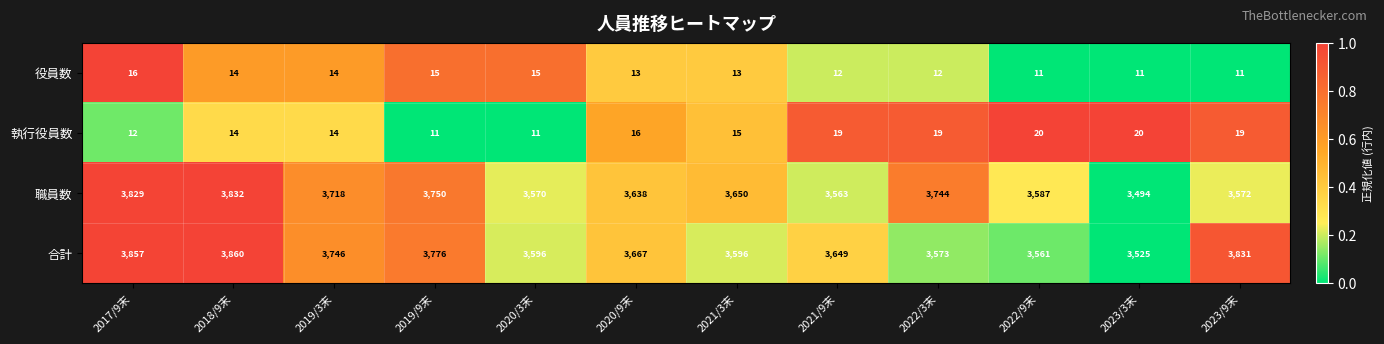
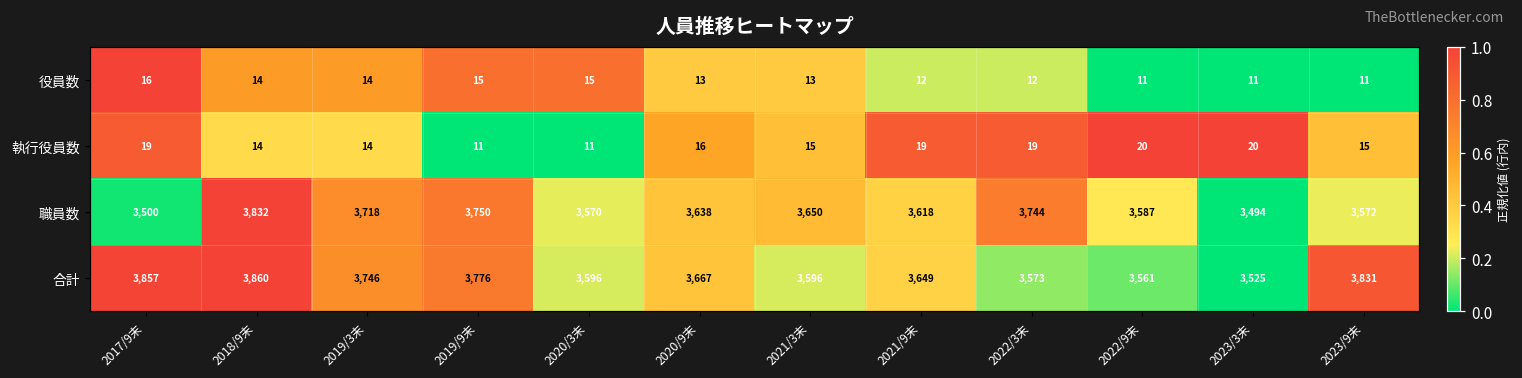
執行役員数, 2017/9末: 12 -> 19
執行役員数, 2023/9末: 19 -> 15
職員数, 2017/9末: 3,829 -> 3,500
職員数, 2021/9末: 3,563 -> 3,618
